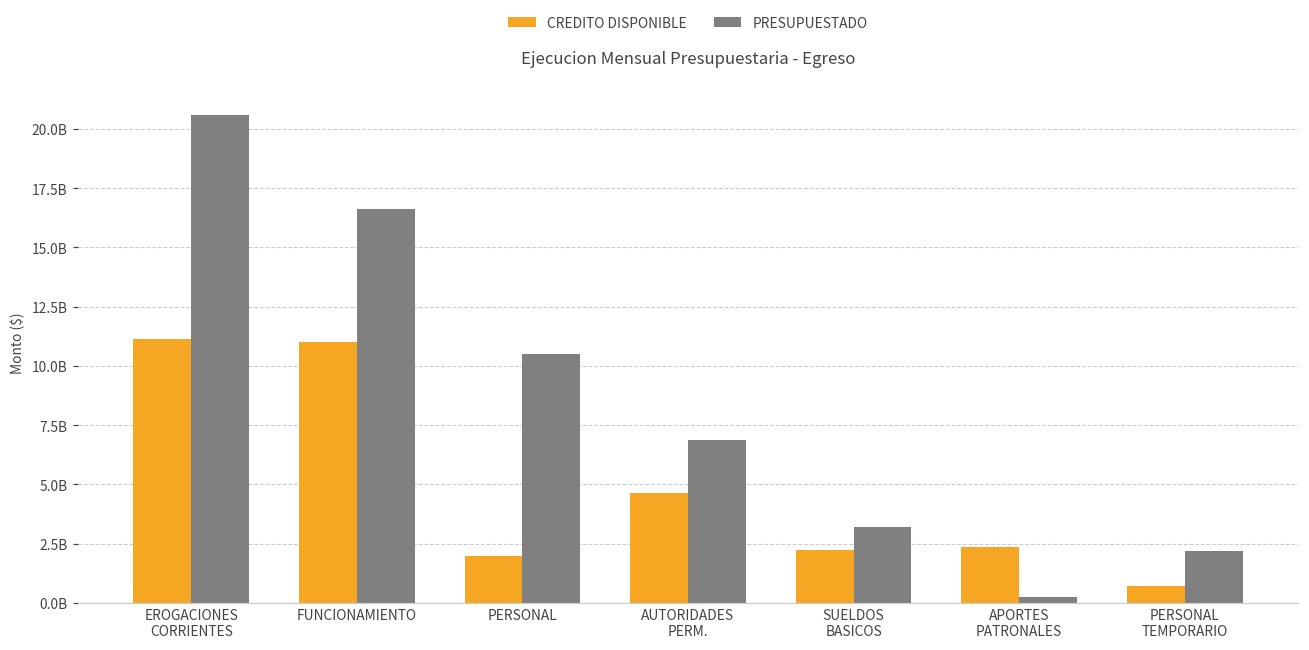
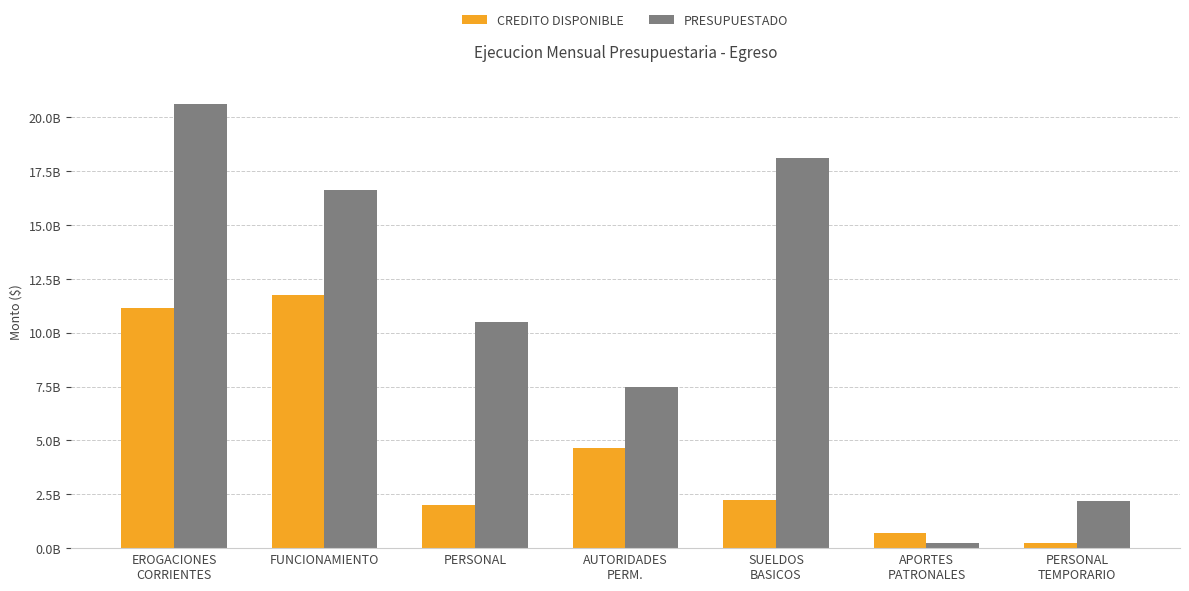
CREDITO DISPONIBLE, FUNCIONAMIENTO: 11000000000 -> 11800000000
PRESUPUESTADO, AUTORIDADES PERM.: 6900000000 -> 7500000000
PRESUPUESTADO, SUELDOS BASICOS: 3200000000 -> 18100000000
CREDITO DISPONIBLE, APORTES PATRONALES: 2400000000 -> 700000000
CREDITO DISPONIBLE, PERSONAL TEMPORARIO: 700000000 -> 300000000
